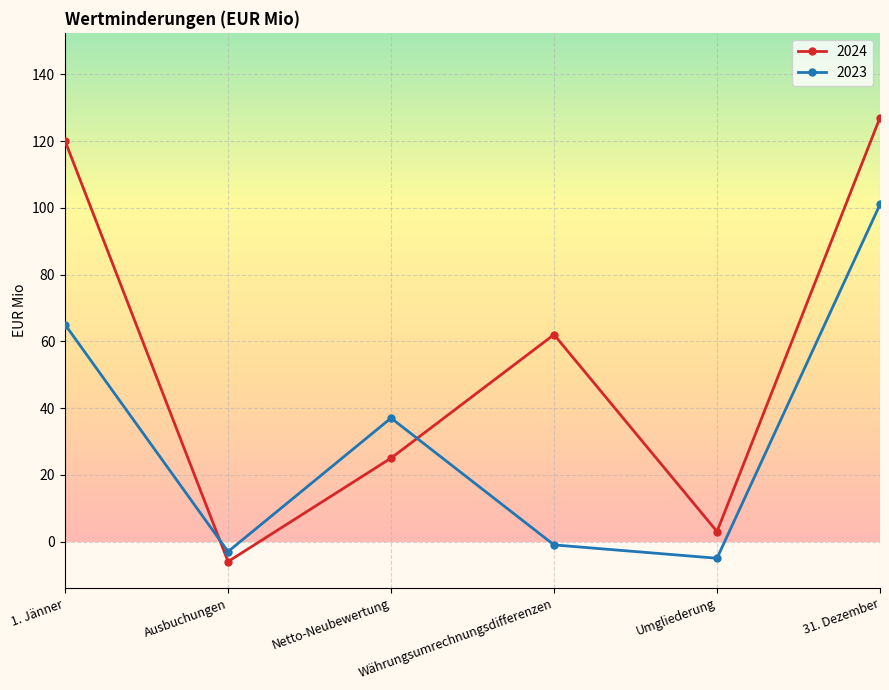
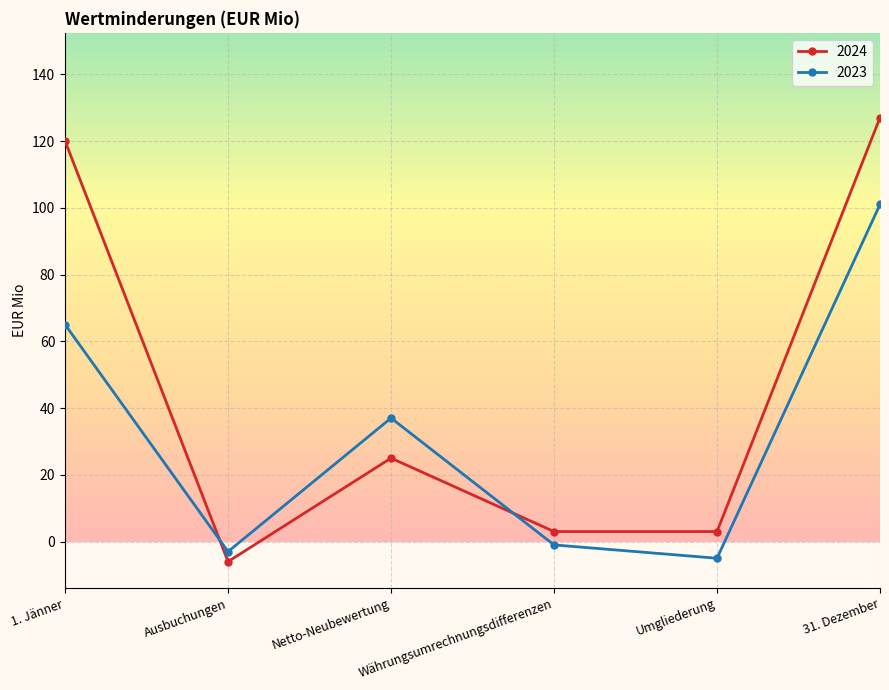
2024, Währungsumrechnungsdifferenzen: 62 -> 3
